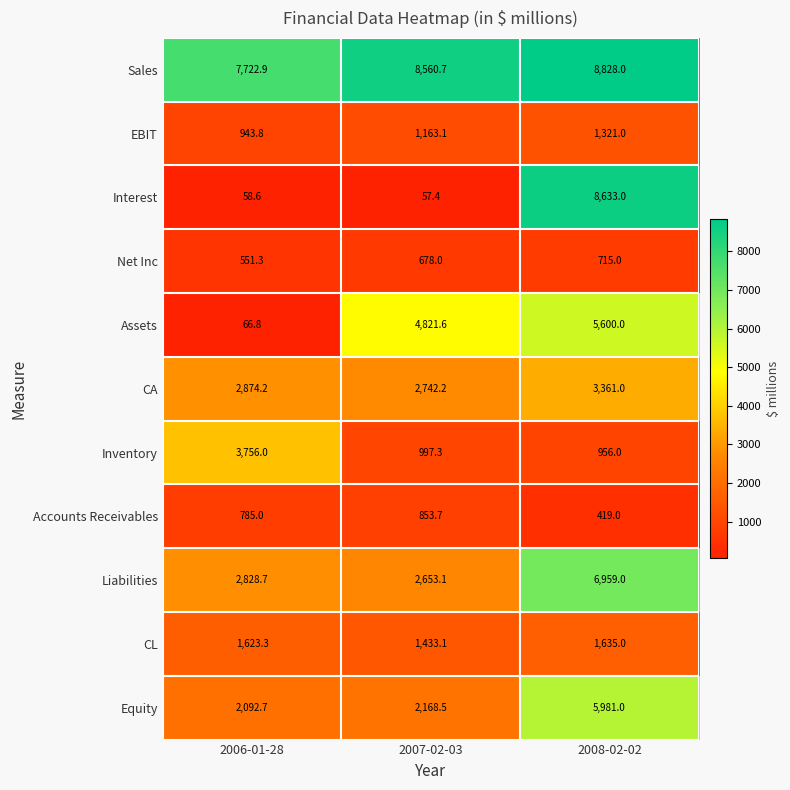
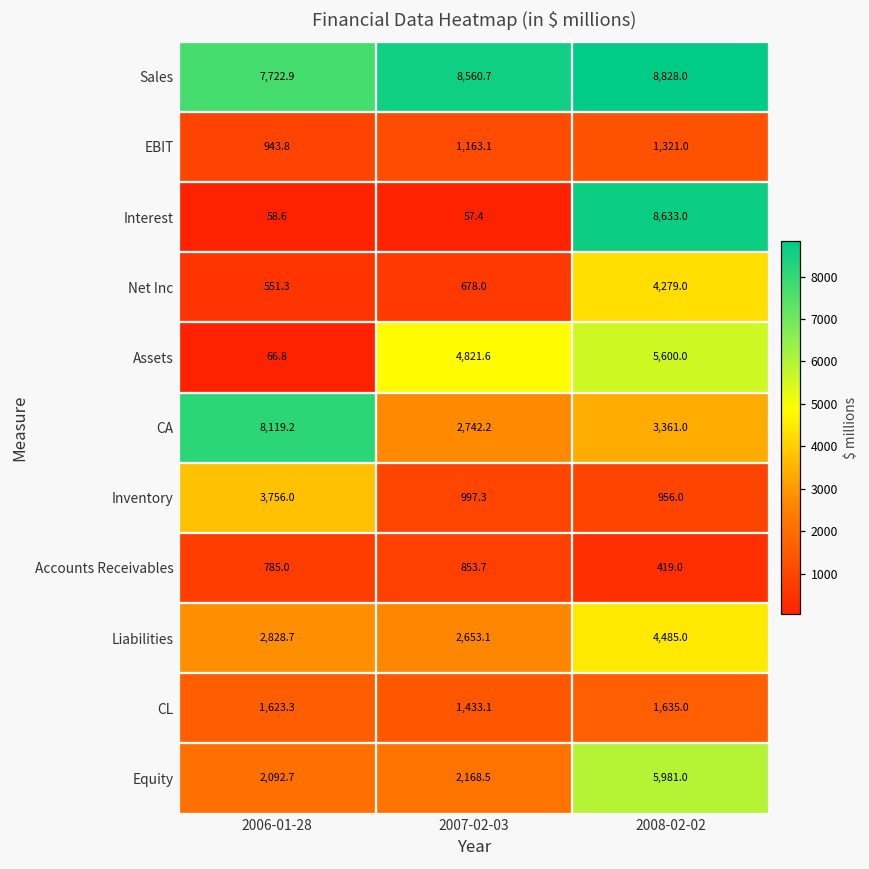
Net Inc, 2008-02-02: 715.0 -> 4,279.0
CA, 2006-01-28: 2,874.2 -> 8,119.2
Liabilities, 2008-02-02: 6,959.0 -> 4,485.0
